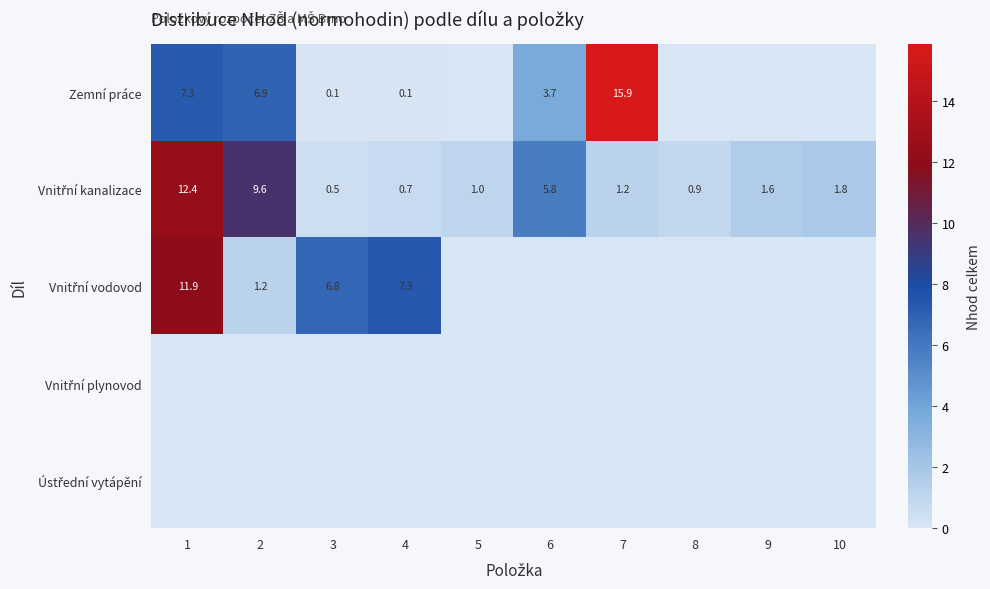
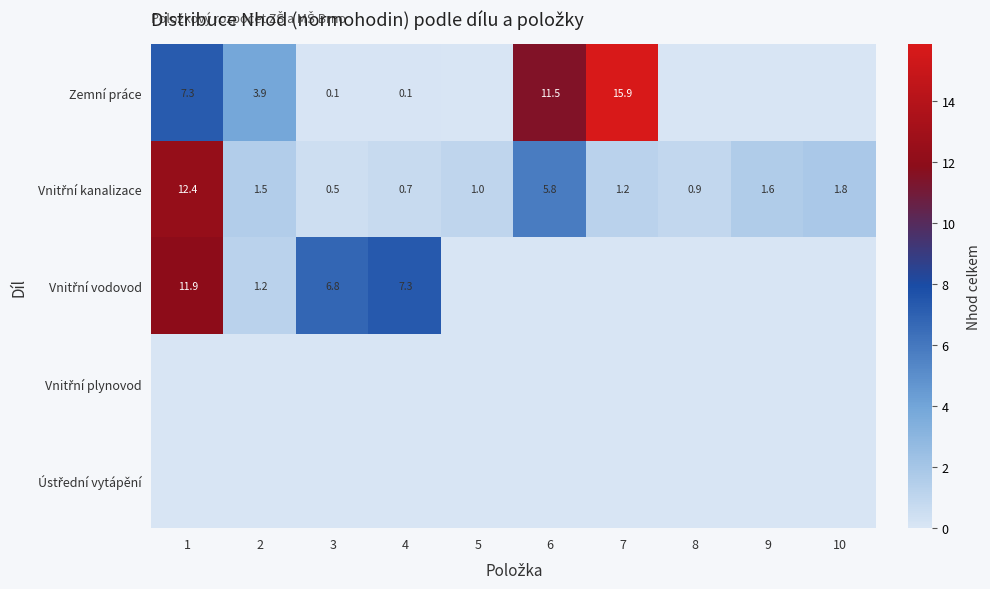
Zemní práce, 2: 6.9 -> 3.9
Zemní práce, 6: 3.7 -> 11.5
Vnitřní kanalizace, 2: 9.6 -> 1.5
